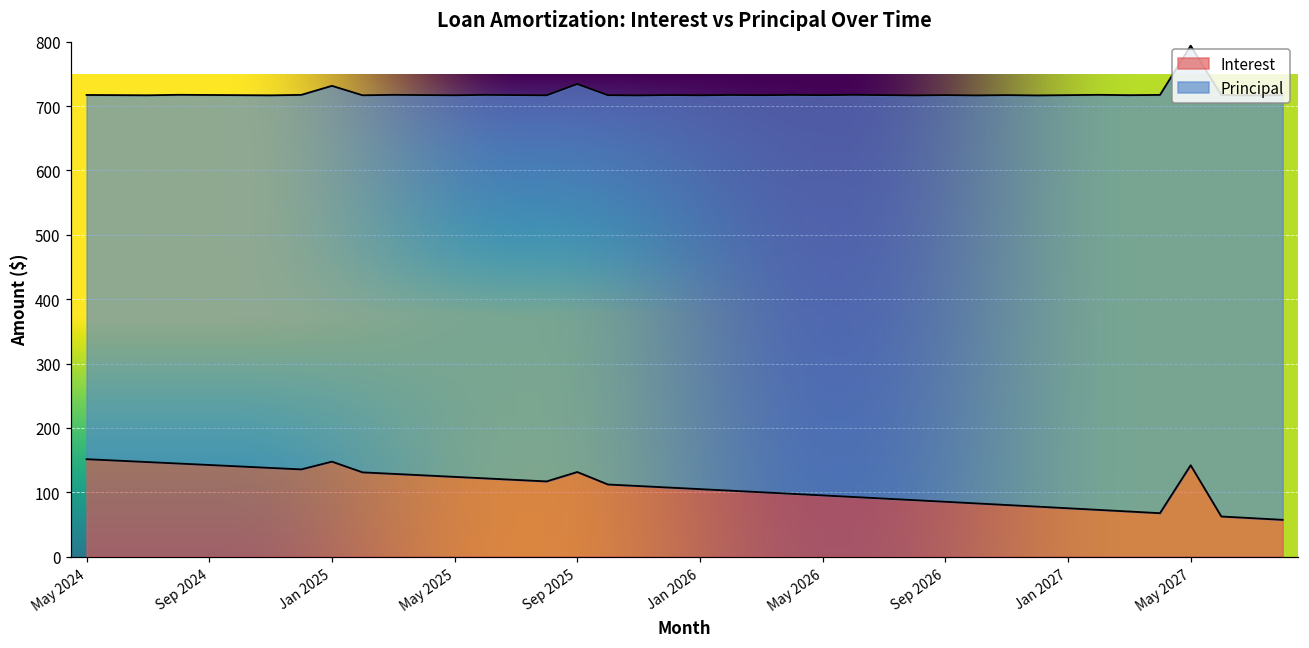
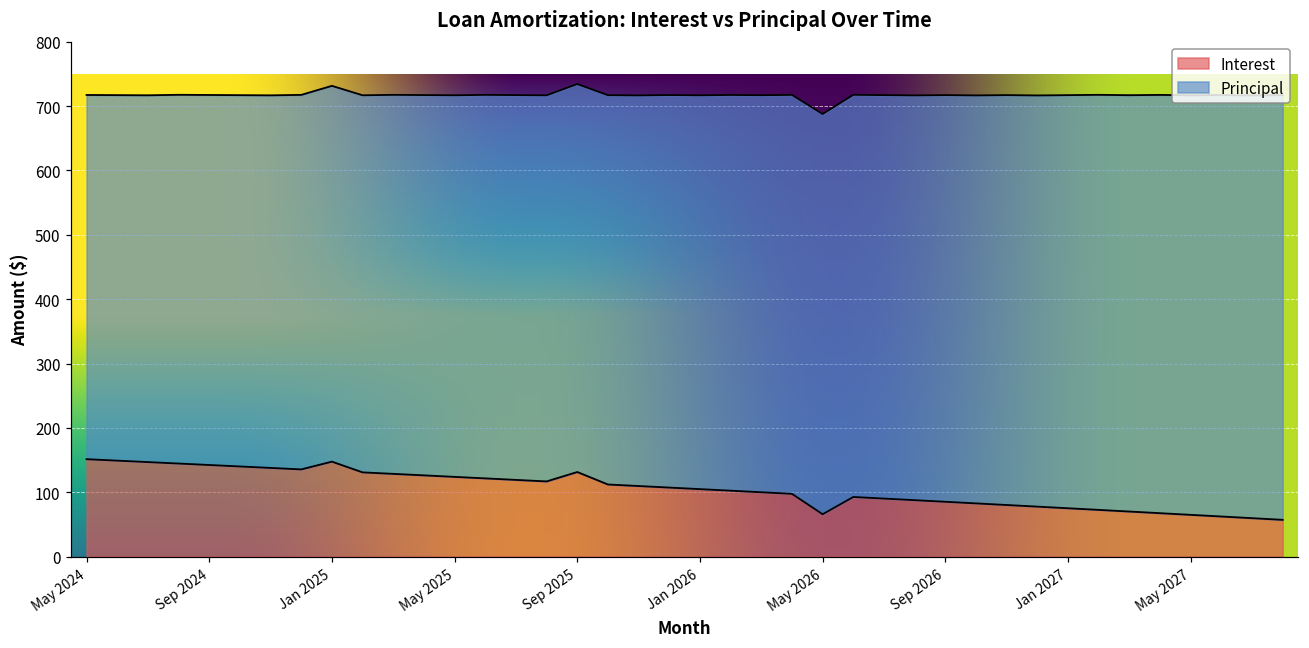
Interest, May 2026: 100 -> 70
Interest, May 2027: 140 -> 60
